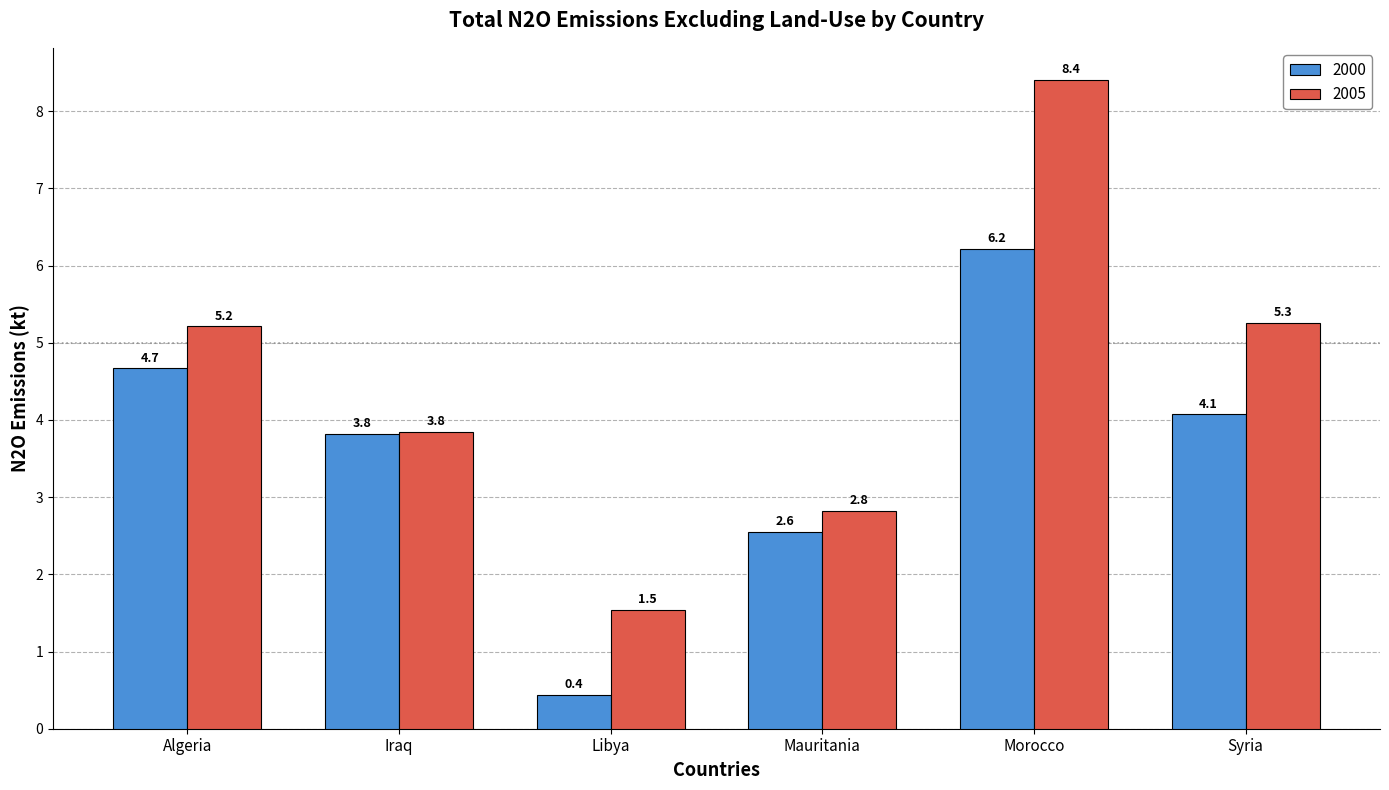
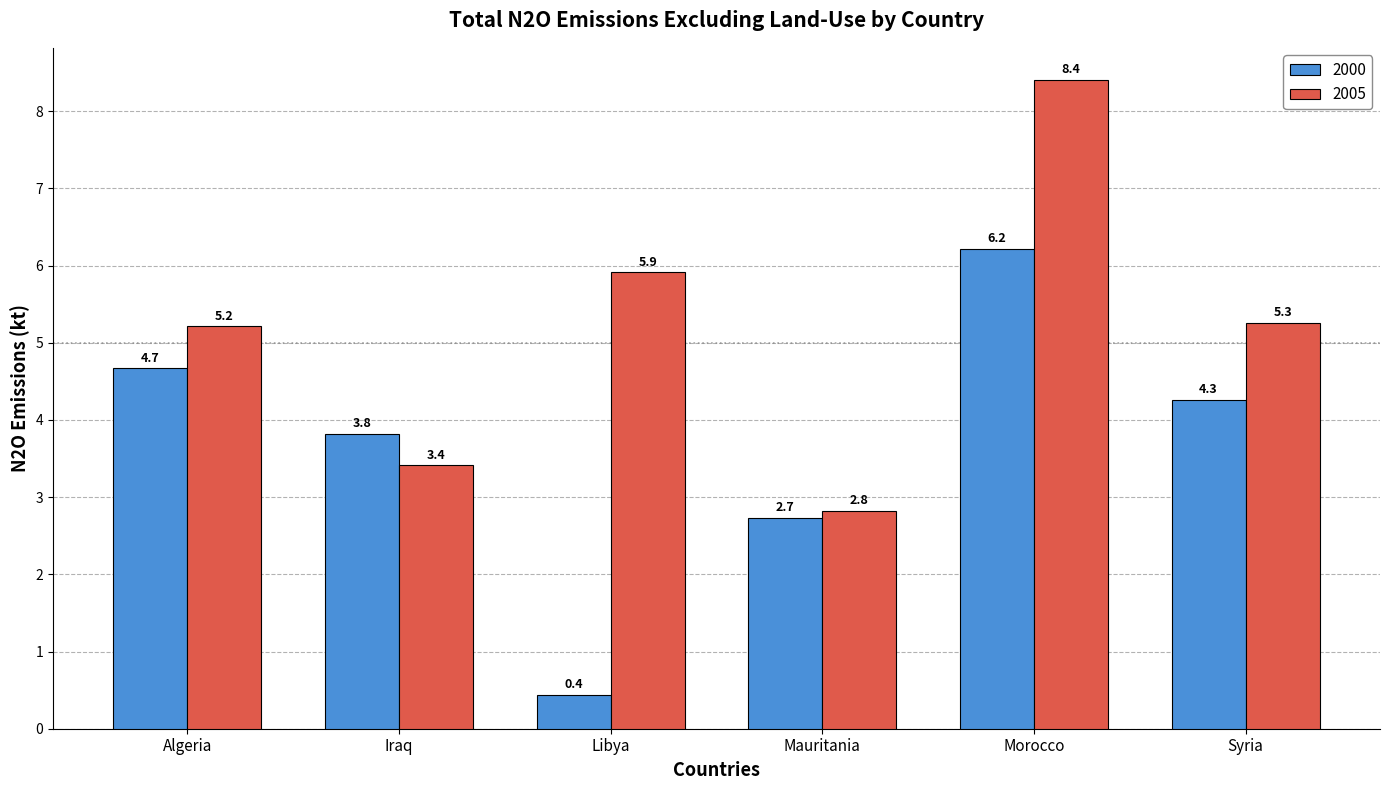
2005, Iraq: 3.8 -> 3.4
2005, Libya: 1.5 -> 5.9
2000, Mauritania: 2.6 -> 2.7
2000, Syria: 4.1 -> 4.3
